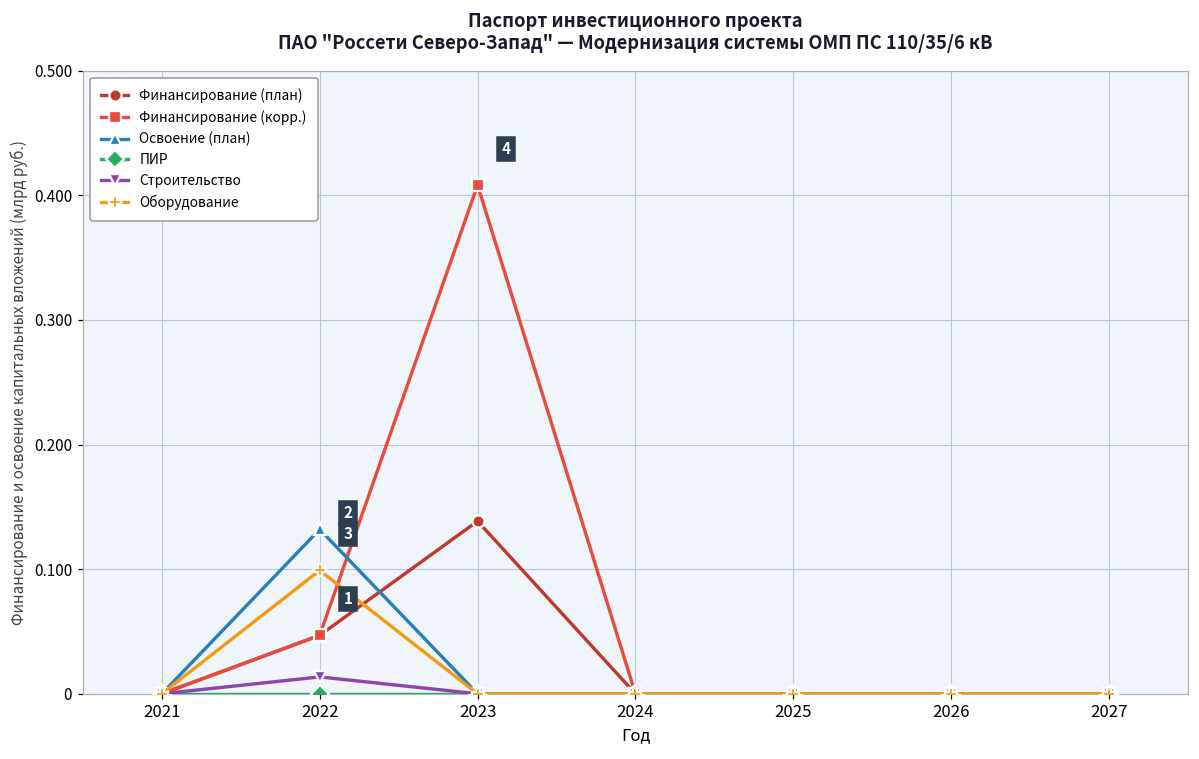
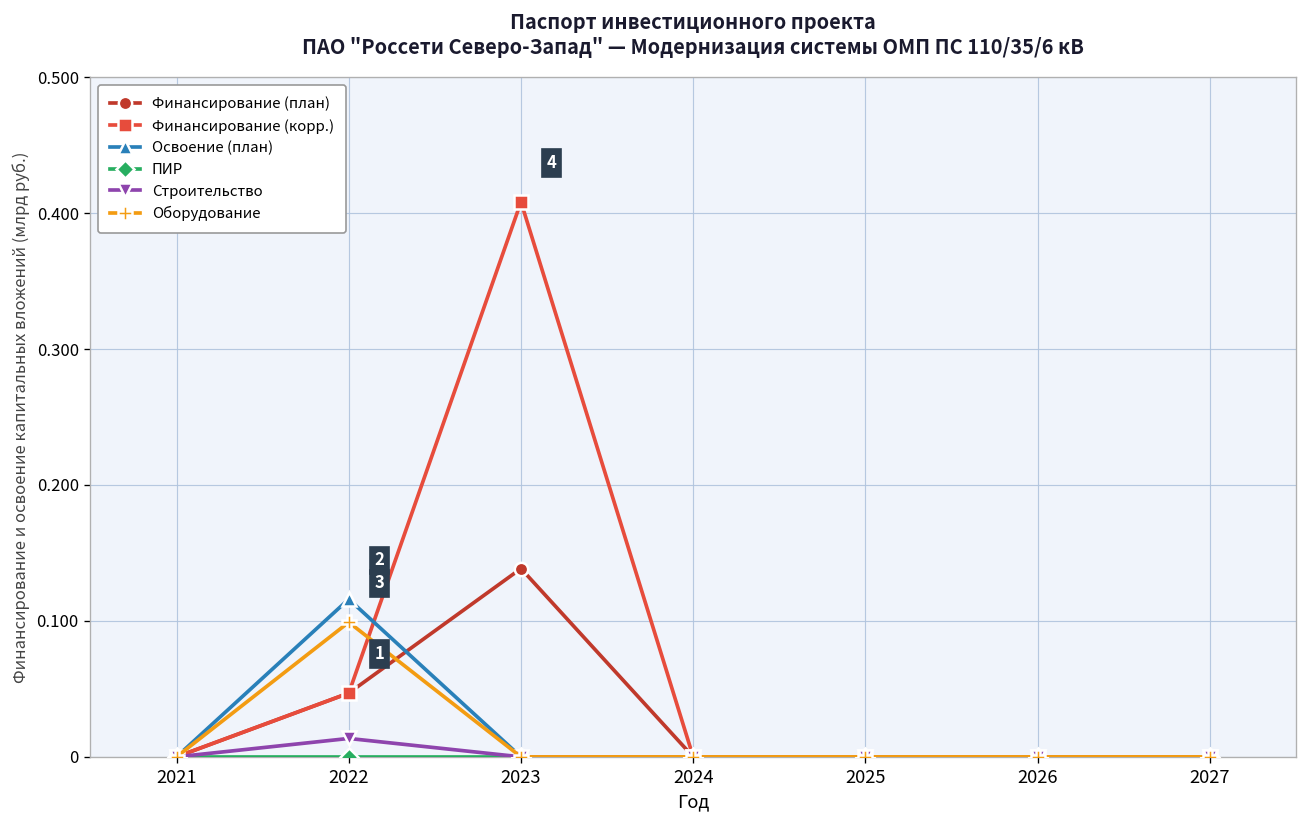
Освоение (план), 2022: 0.132 -> 0.116
